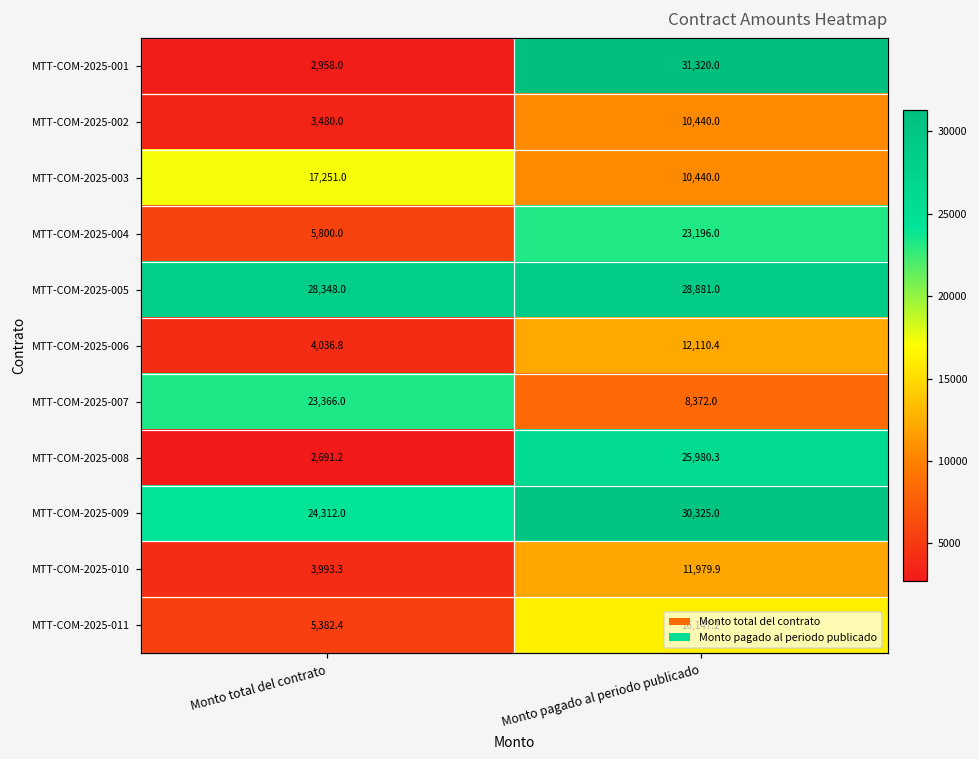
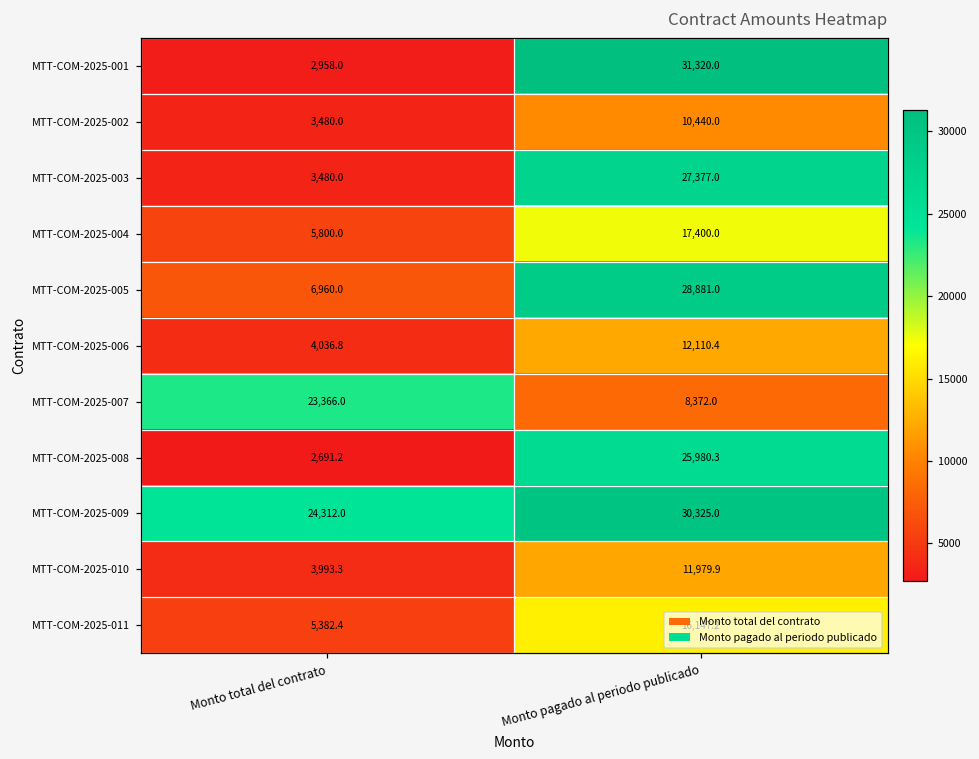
MTT-COM-2025-003, Monto total del contrato: 17,251.0 -> 3,480.0
MTT-COM-2025-003, Monto pagado al periodo publicado: 10,440.0 -> 27,377.0
MTT-COM-2025-004, Monto pagado al periodo publicado: 23,196.0 -> 17,400.0
MTT-COM-2025-005, Monto total del contrato: 28,348.0 -> 6,960.0
